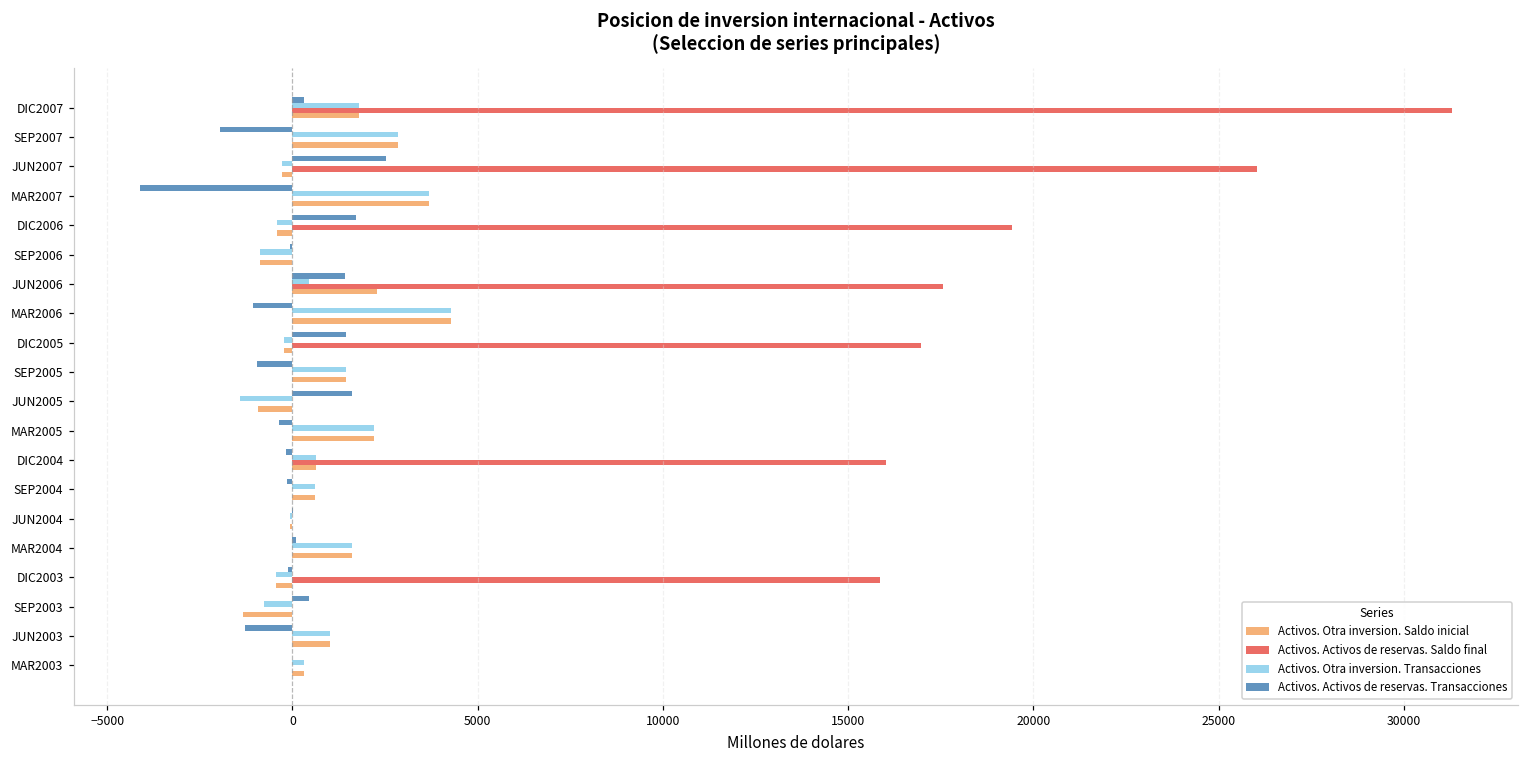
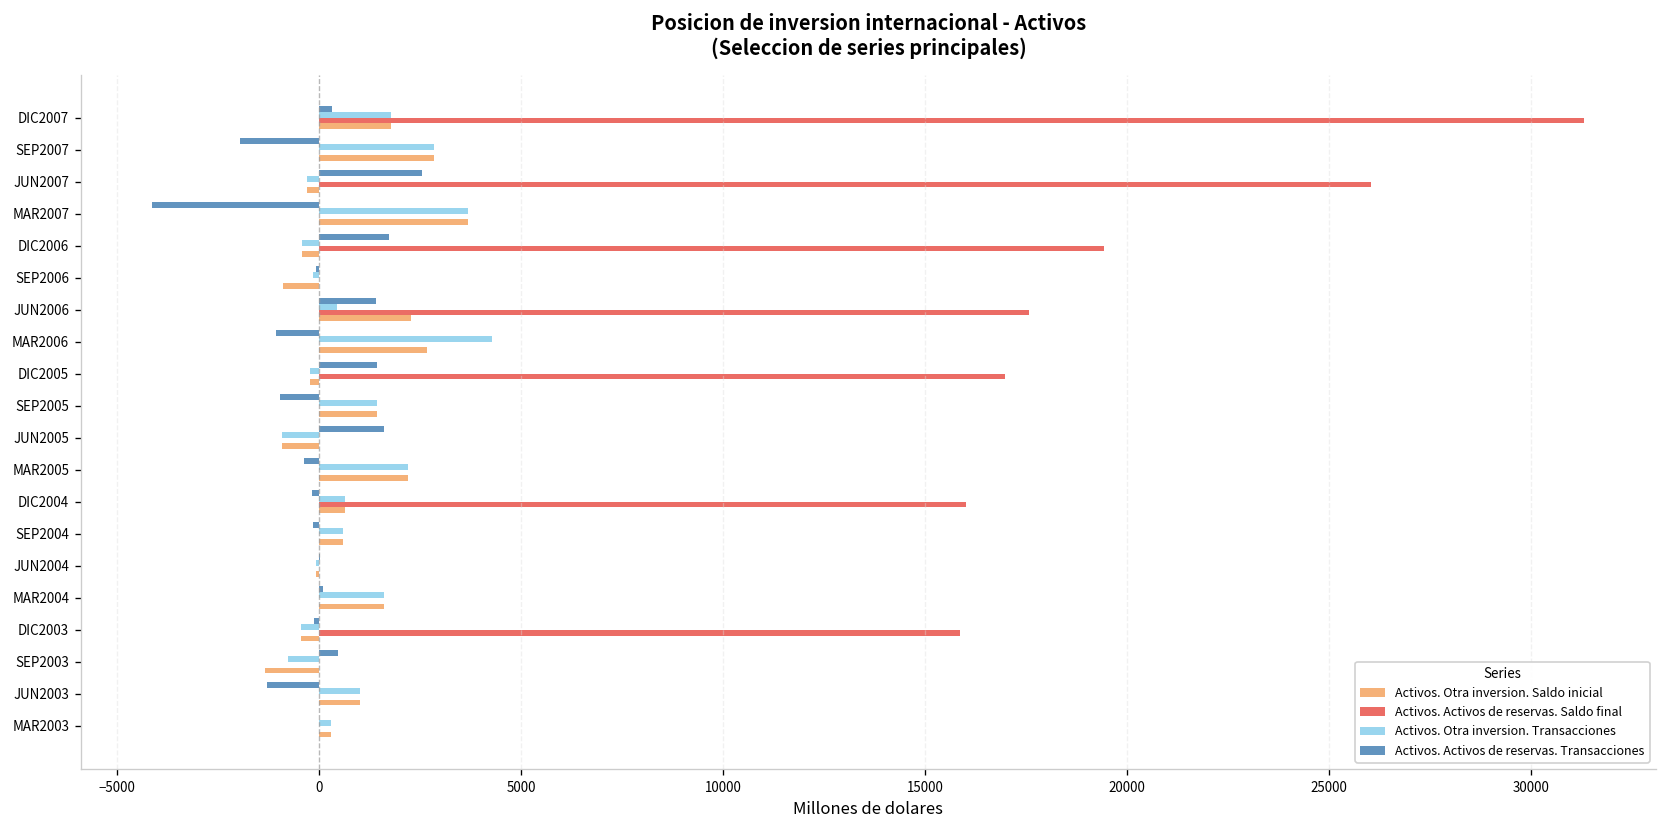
Activos. Otra inversion. Transacciones, SEP2006: -900 -> -200
Activos. Otra inversion. Saldo inicial, MAR2006: 4300 -> 2700
Activos. Otra inversion. Transacciones, JUN2005: -1400 -> -900
